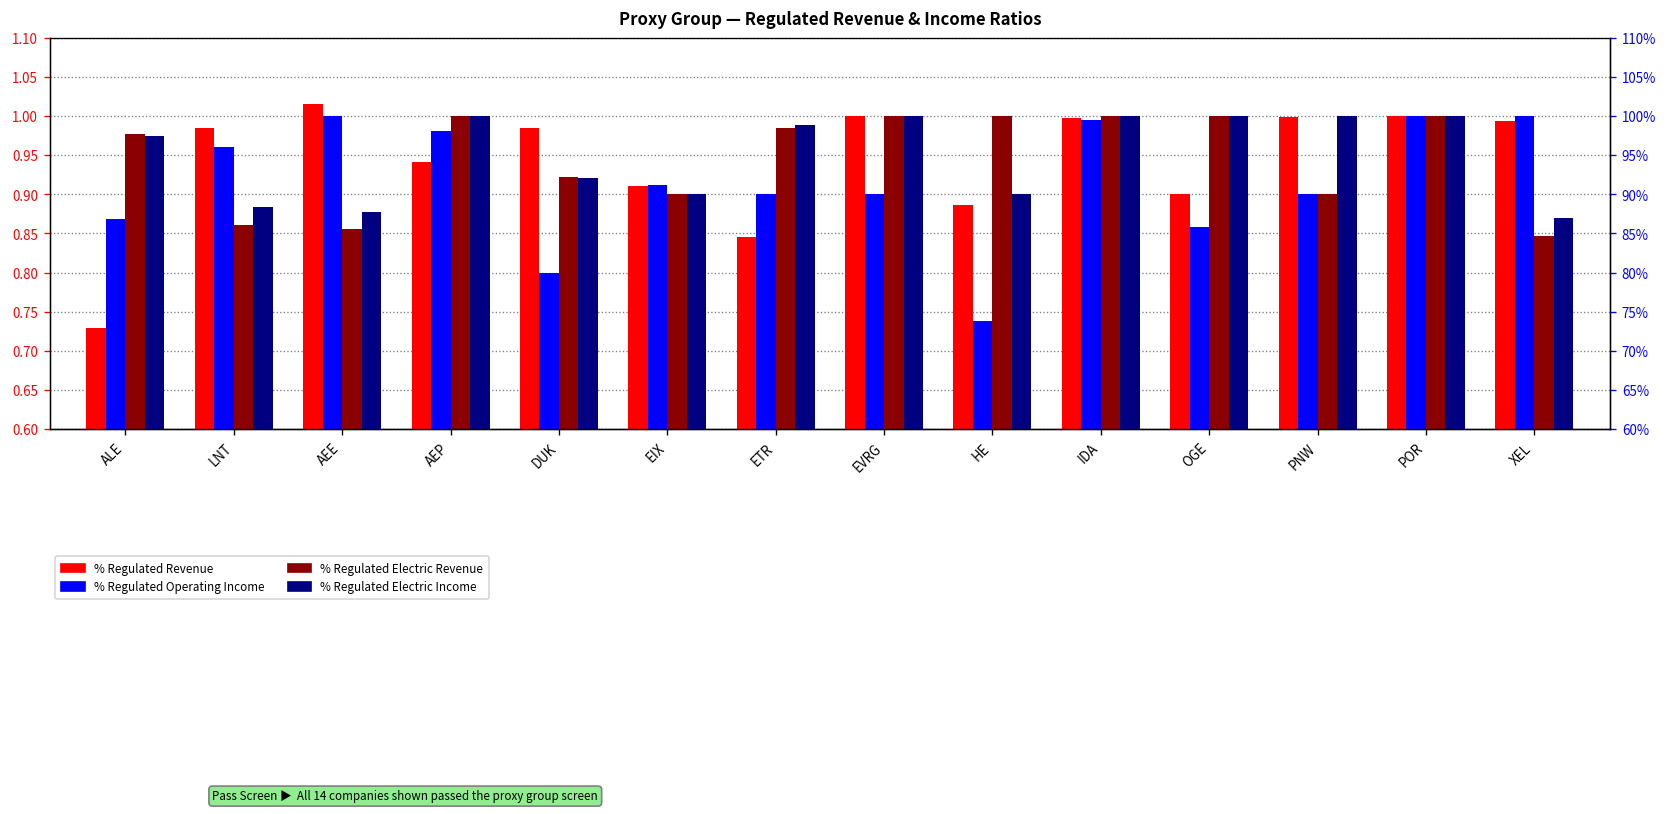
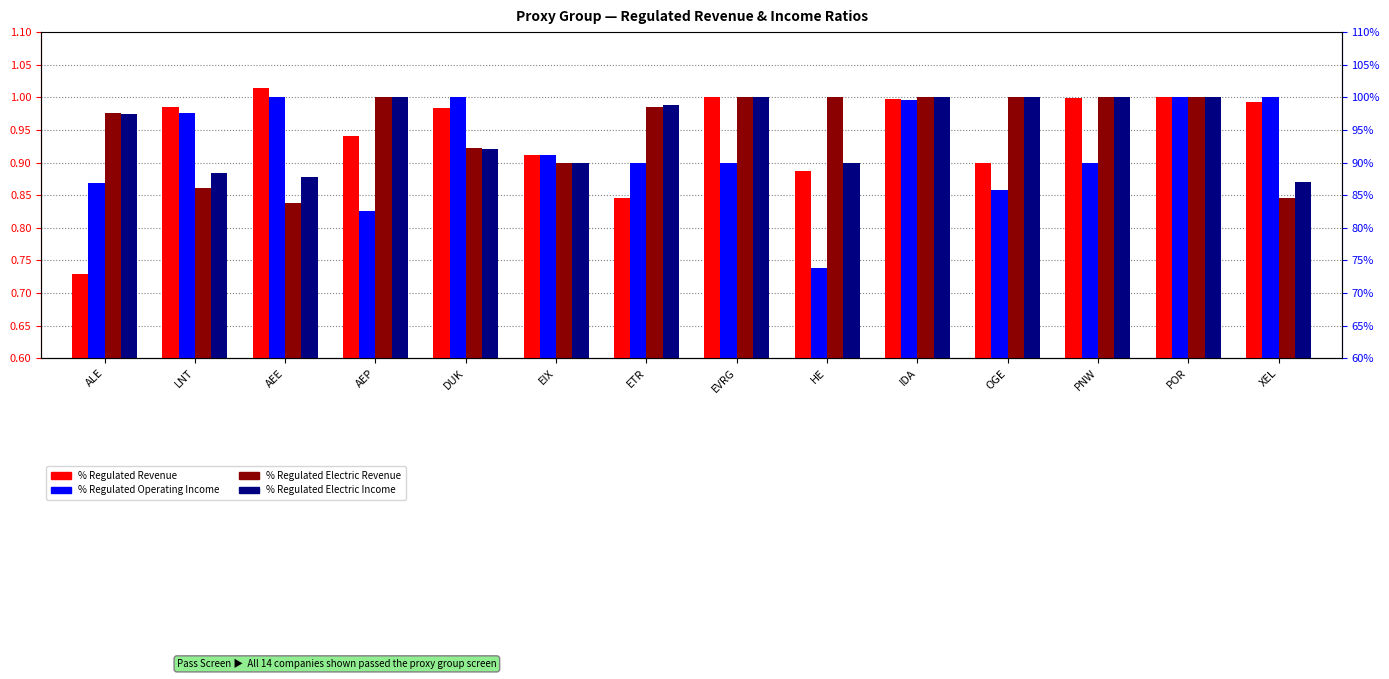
% Regulated Operating Income, LNT: 0.96 -> 0.98
% Regulated Electric Revenue, AEE: 0.86 -> 0.84
% Regulated Operating Income, AEP: 0.98 -> 0.83
% Regulated Operating Income, DUK: 0.8 -> 1.0
% Regulated Electric Revenue, PNW: 0.9 -> 1.0
